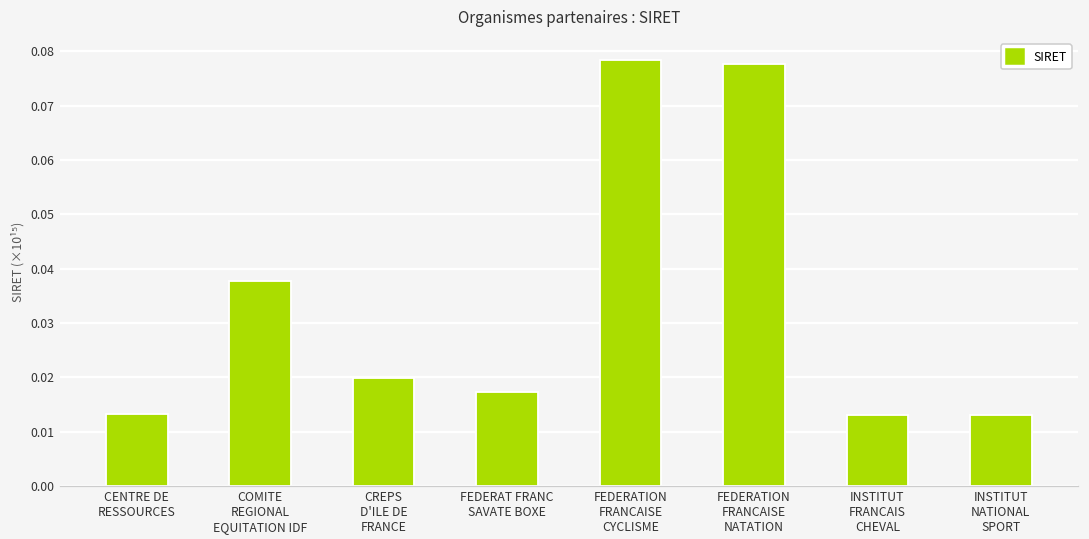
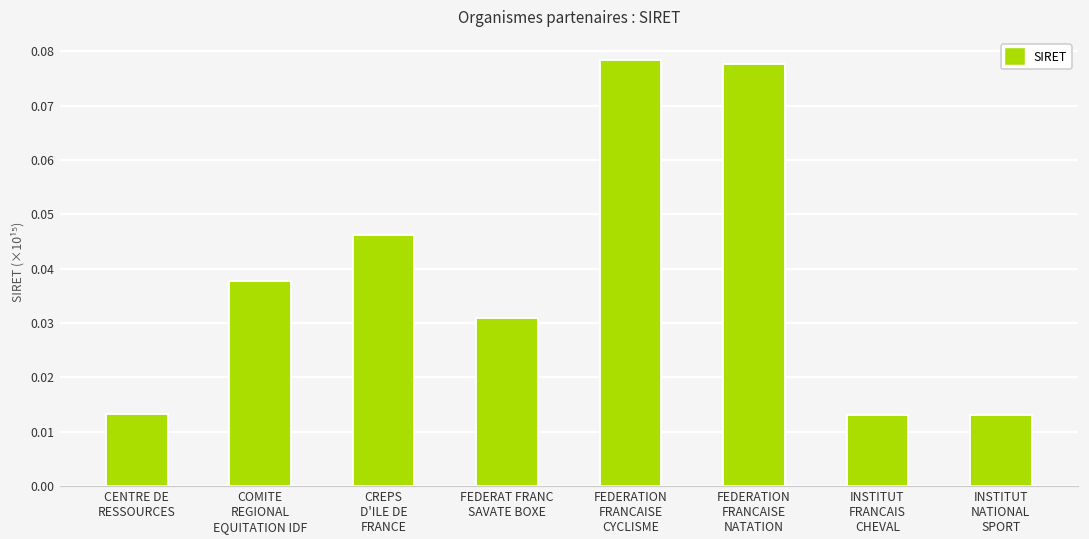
CREPS D'ILE DE FRANCE: 0.020 -> 0.046
FEDERAT FRANC SAVATE BOXE: 0.017 -> 0.031
